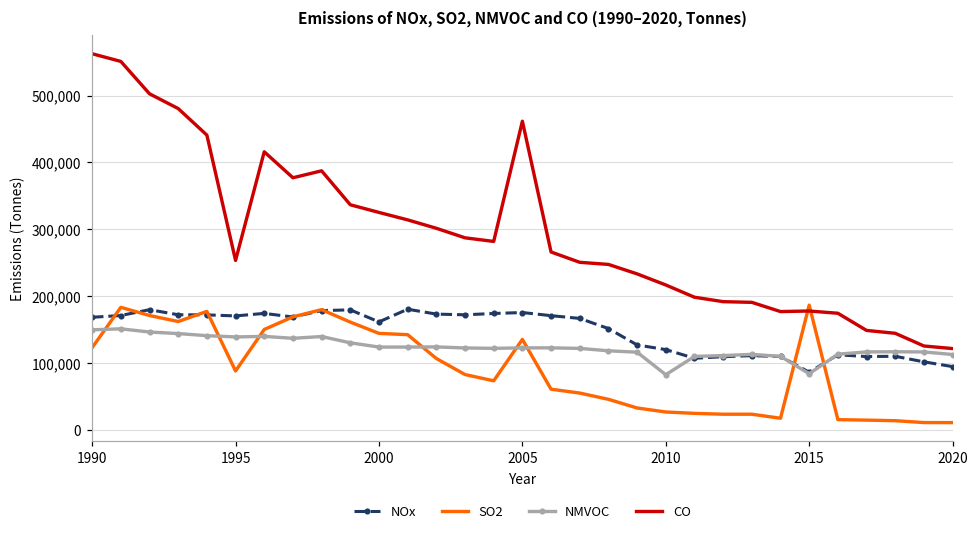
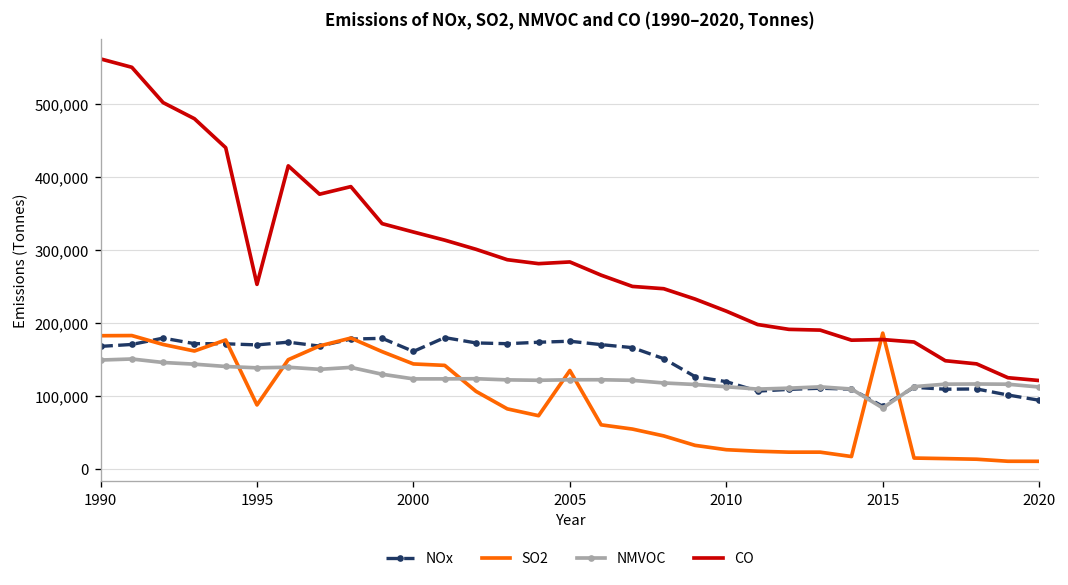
SO2, 1990: 120,000 -> 180,000
CO, 2005: 460,000 -> 280,000
NMVOC, 2010: 80,000 -> 110,000
